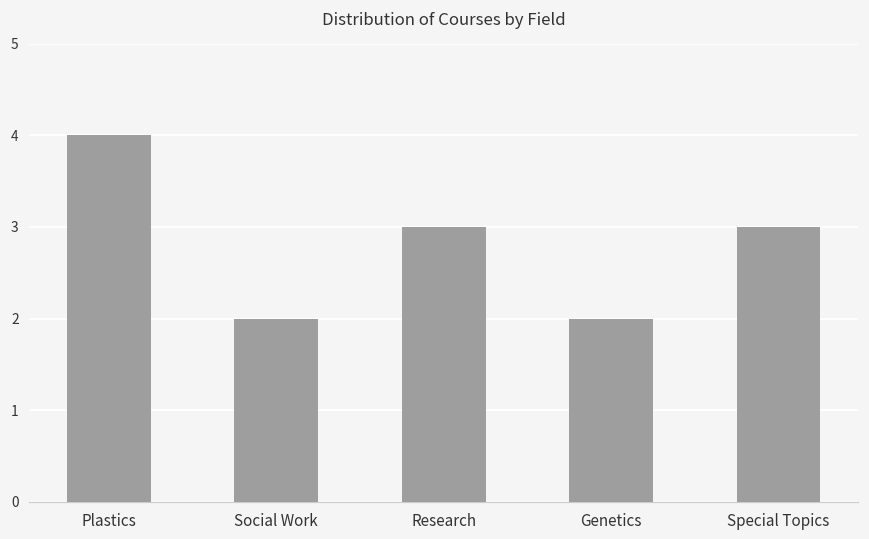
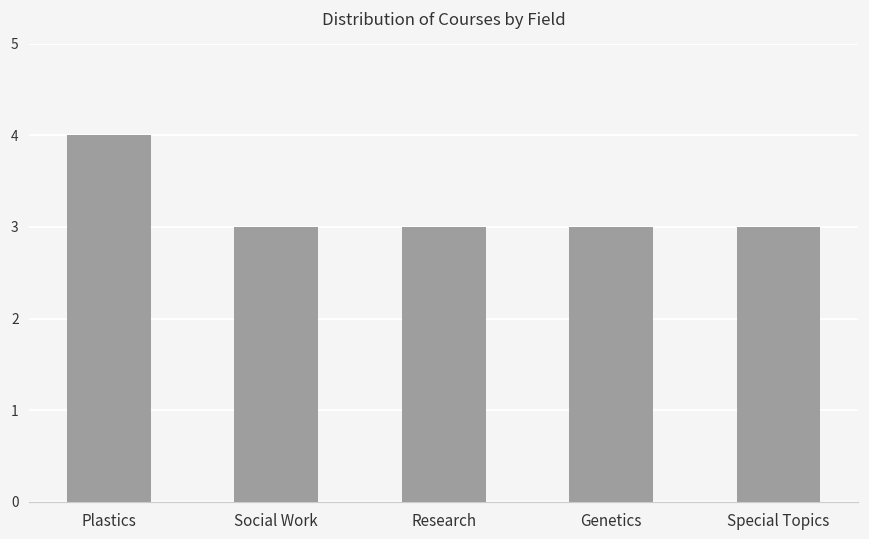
Social Work: 2 -> 3
Genetics: 2 -> 3
